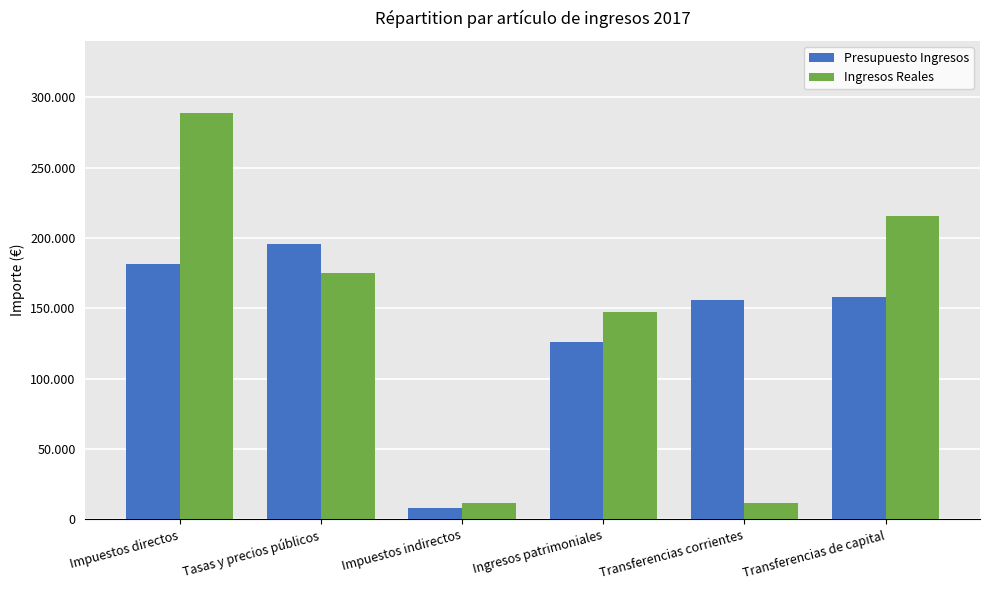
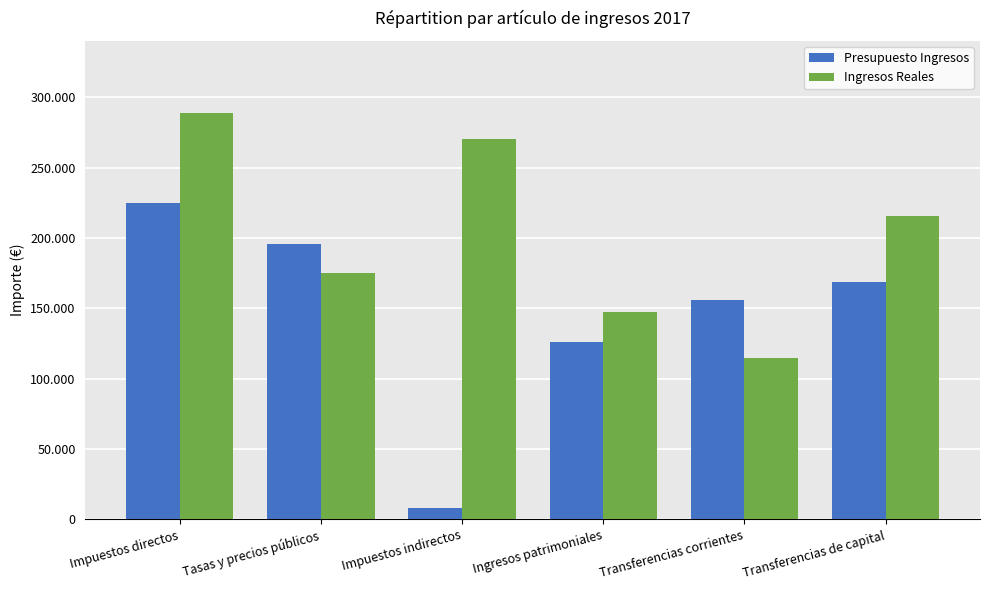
Presupuesto Ingresos, Impuestos directos: 181 -> 225
Ingresos Reales, Impuestos indirectos: 12 -> 270
Ingresos Reales, Transferencias corrientes: 12 -> 115
Presupuesto Ingresos, Transferencias de capital: 158 -> 169
